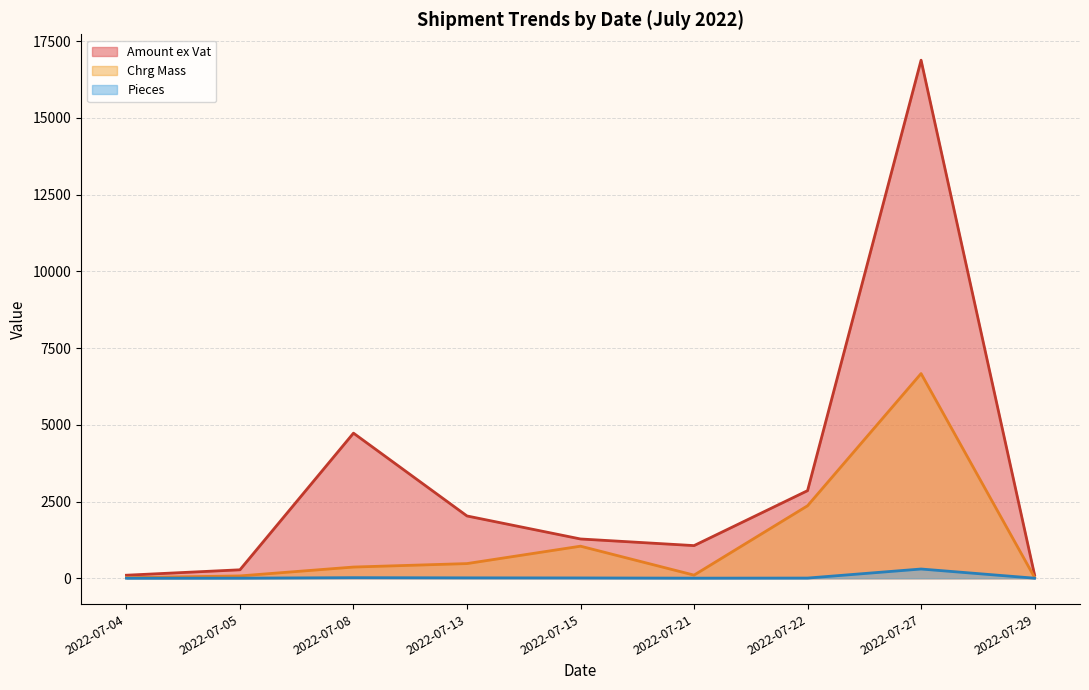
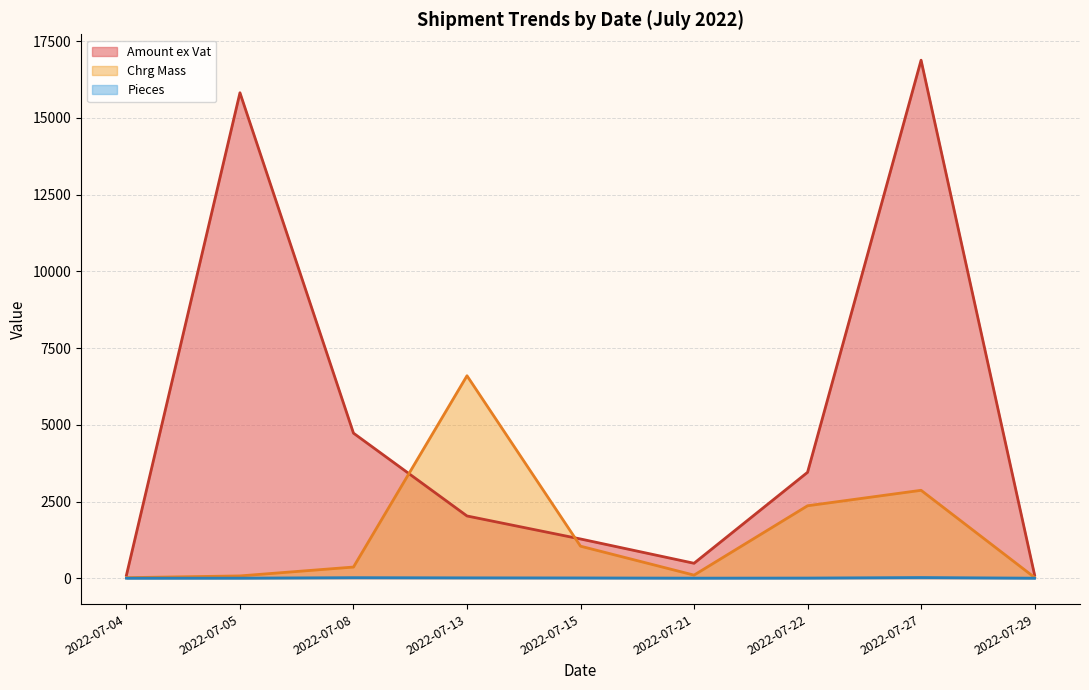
Amount ex Vat, 2022-07-05: 300 -> 15800
Chrg Mass, 2022-07-13: 500 -> 6600
Amount ex Vat, 2022-07-21: 1100 -> 500
Amount ex Vat, 2022-07-22: 2900 -> 3500
Chrg Mass, 2022-07-27: 6700 -> 2900
Pieces, 2022-07-27: 300 -> 0
